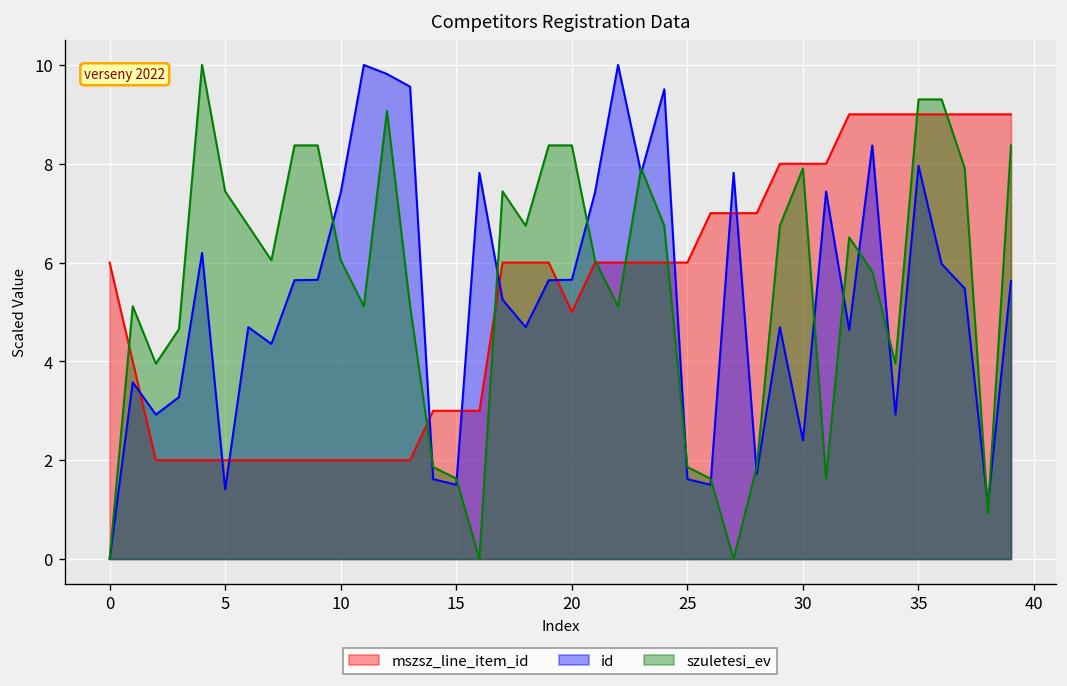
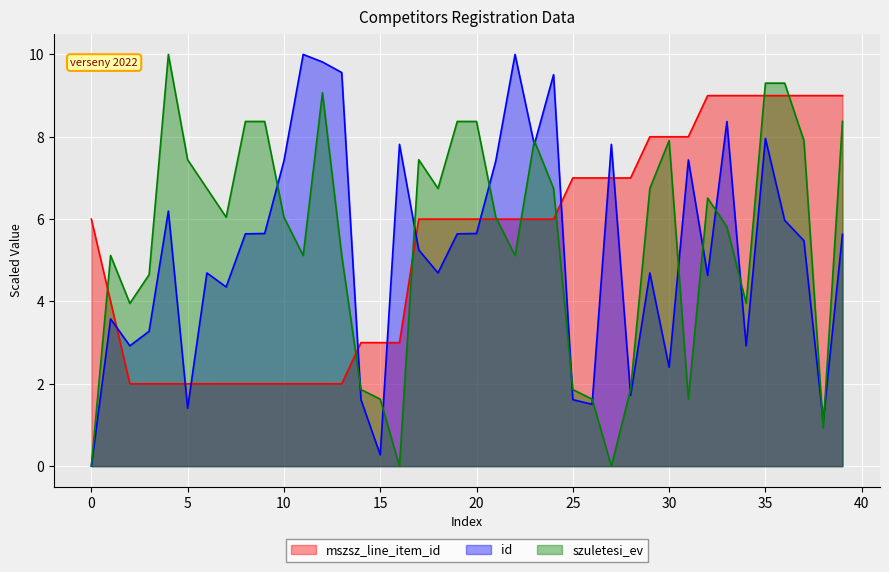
id, 15: 1.5 -> 0.3
mszsz_line_item_id, 20: 5.0 -> 6.0
mszsz_line_item_id, 25: 6.0 -> 7.0
